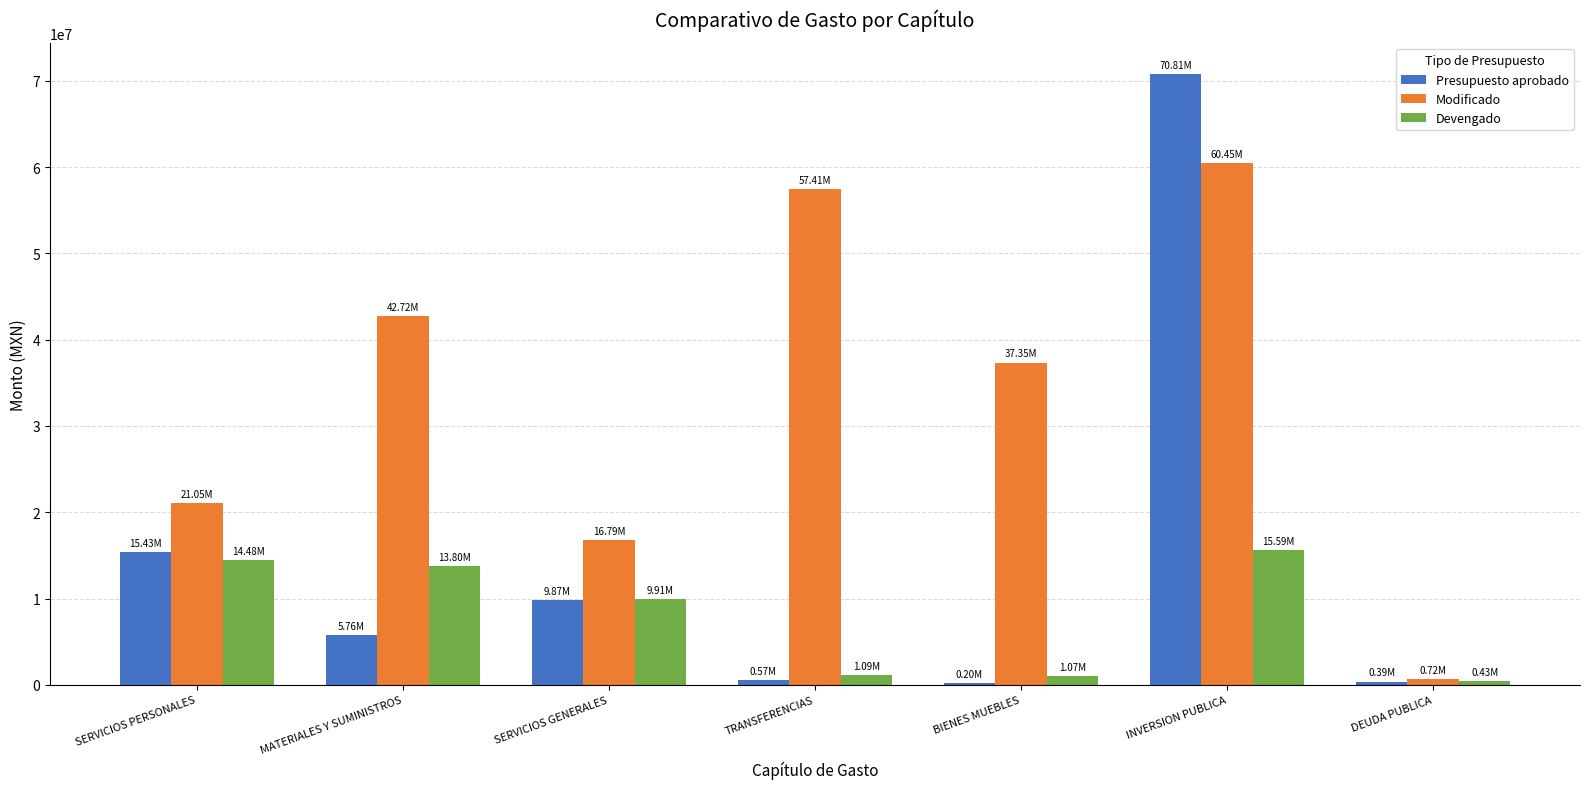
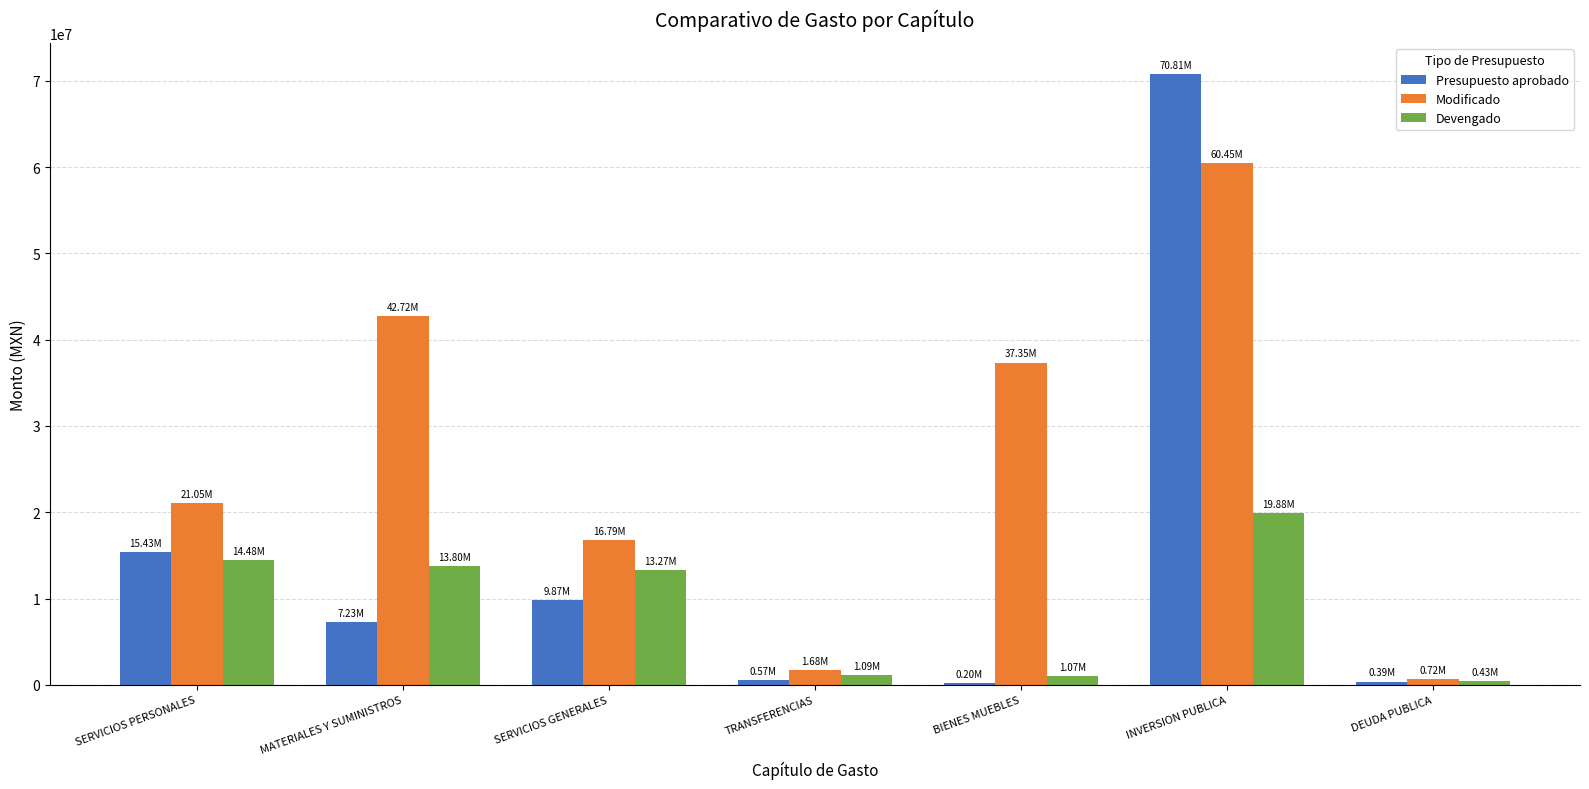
Presupuesto aprobado, MATERIALES Y SUMINISTROS: 5.76M -> 7.23M
Devengado, SERVICIOS GENERALES: 9.91M -> 13.27M
Modificado, TRANSFERENCIAS: 57.41M -> 1.68M
Devengado, INVERSION PUBLICA: 15.59M -> 19.88M
